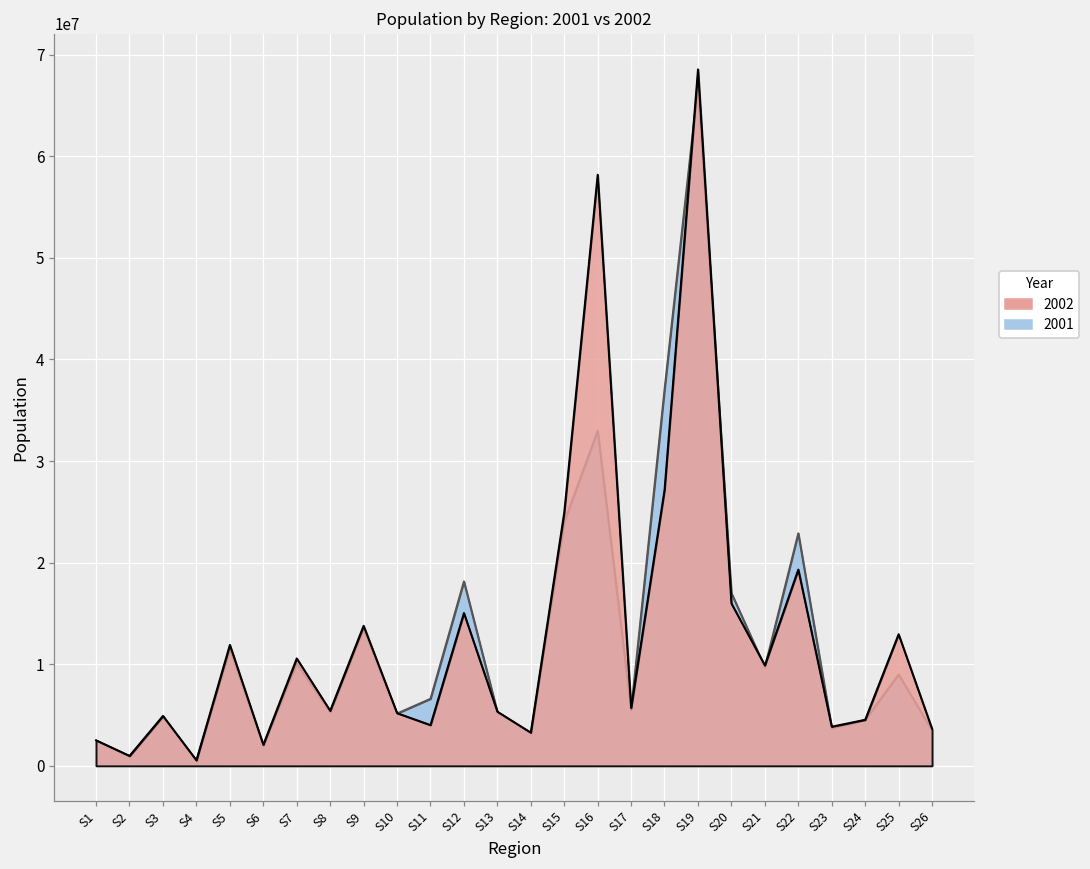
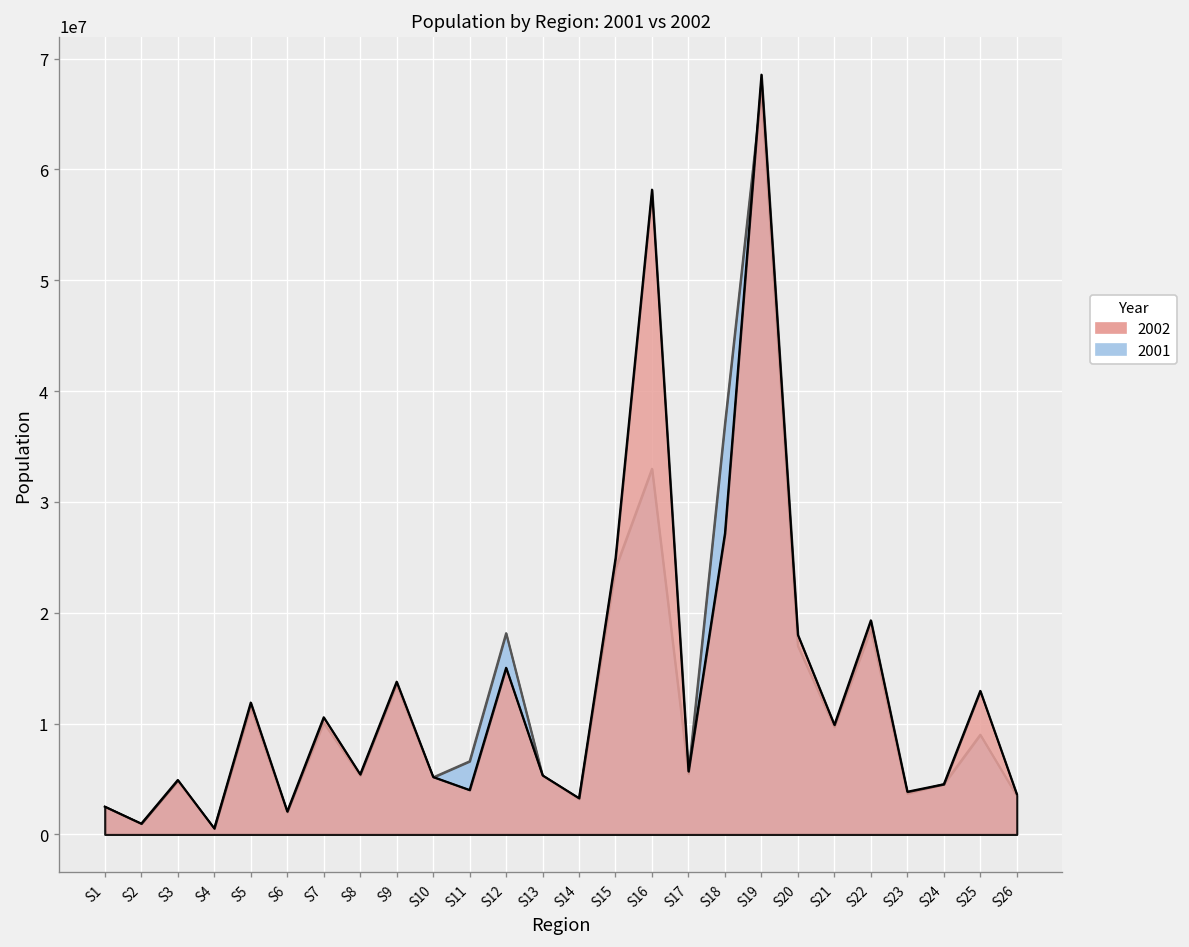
2002, S20: 16000000 -> 18000000
2001, S22: 23000000 -> 19000000
